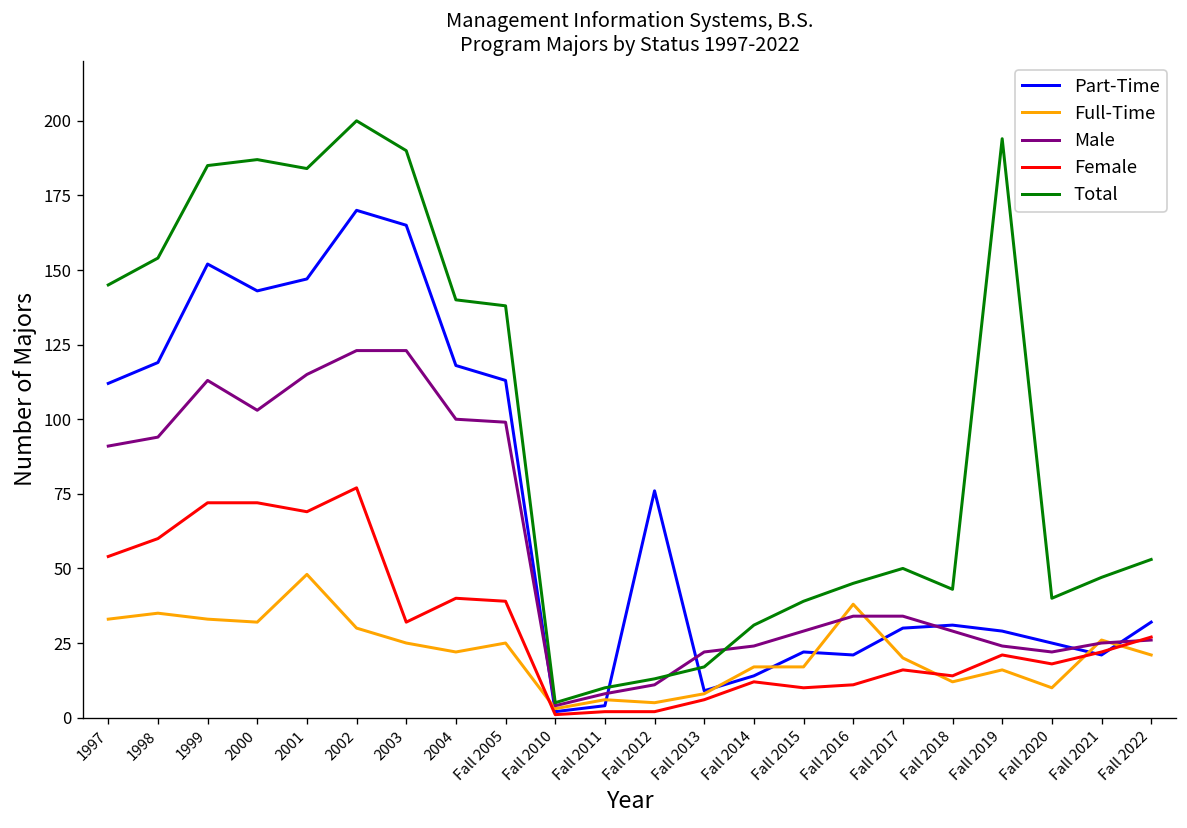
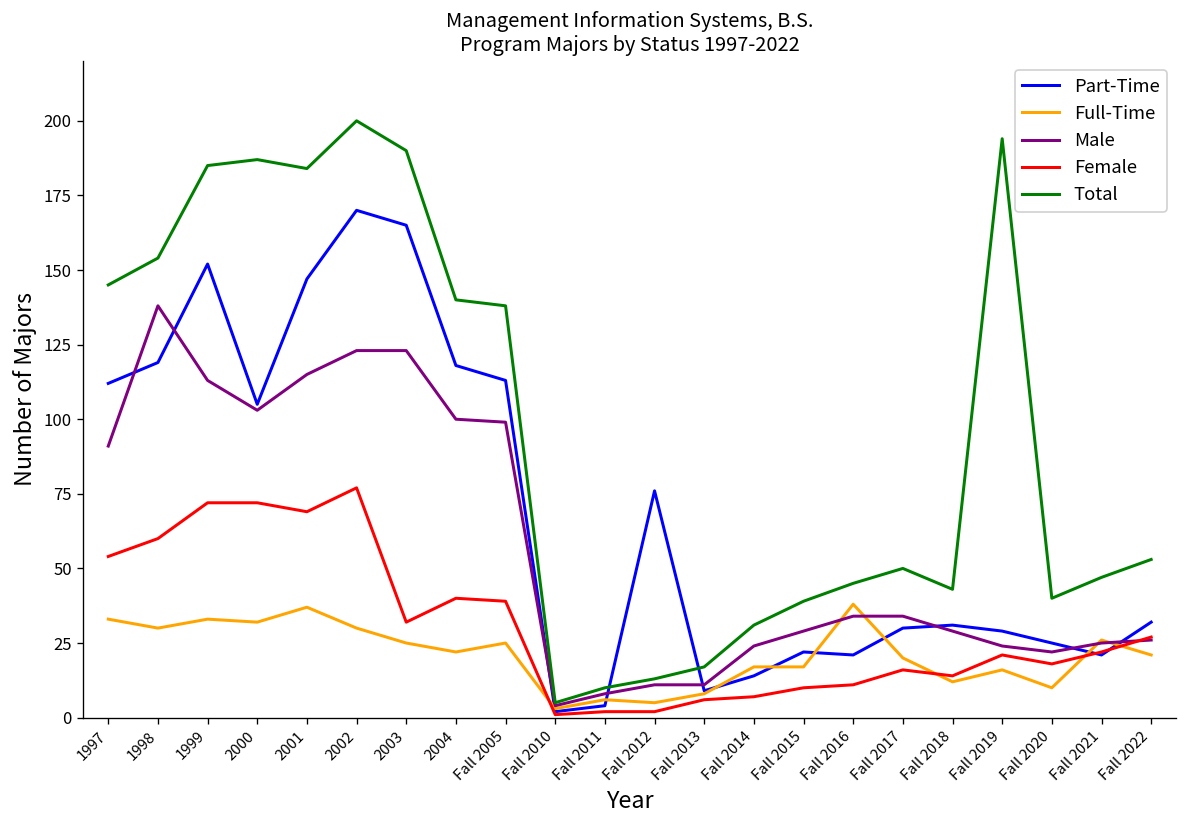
Full-Time, 1998: 35 -> 30
Male, 1998: 94 -> 138
Part-Time, 2000: 143 -> 105
Full-Time, 2001: 48 -> 37
Male, Fall 2013: 22 -> 11
Female, Fall 2014: 12 -> 7
